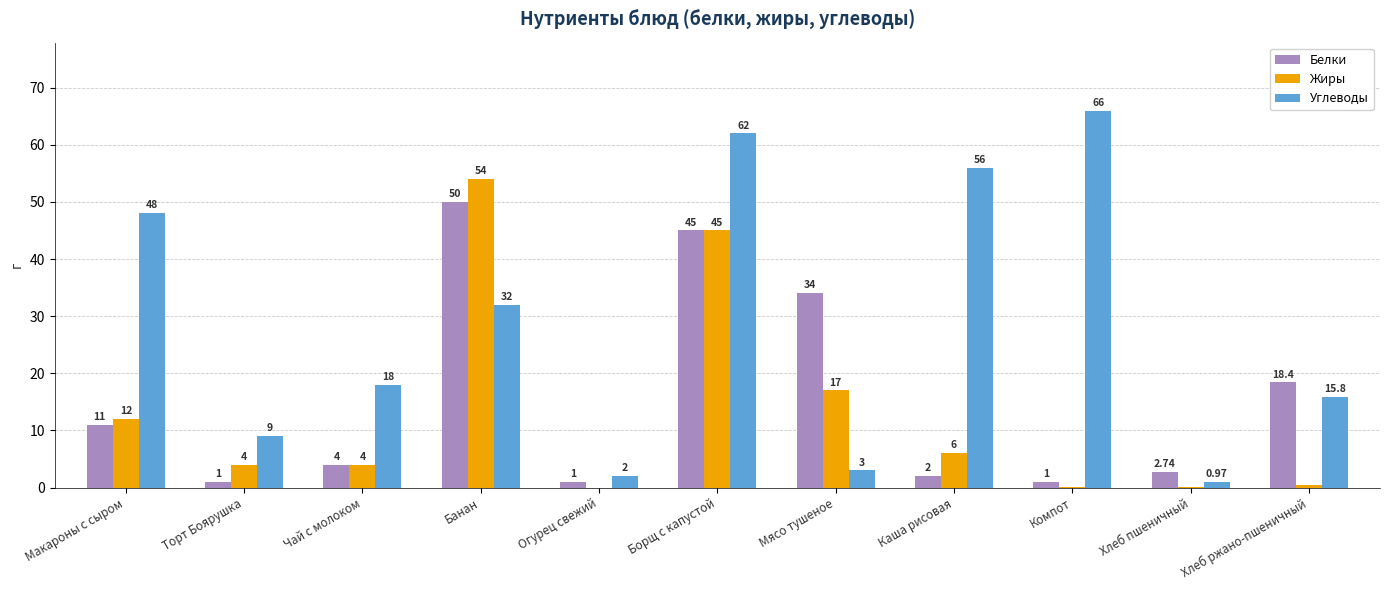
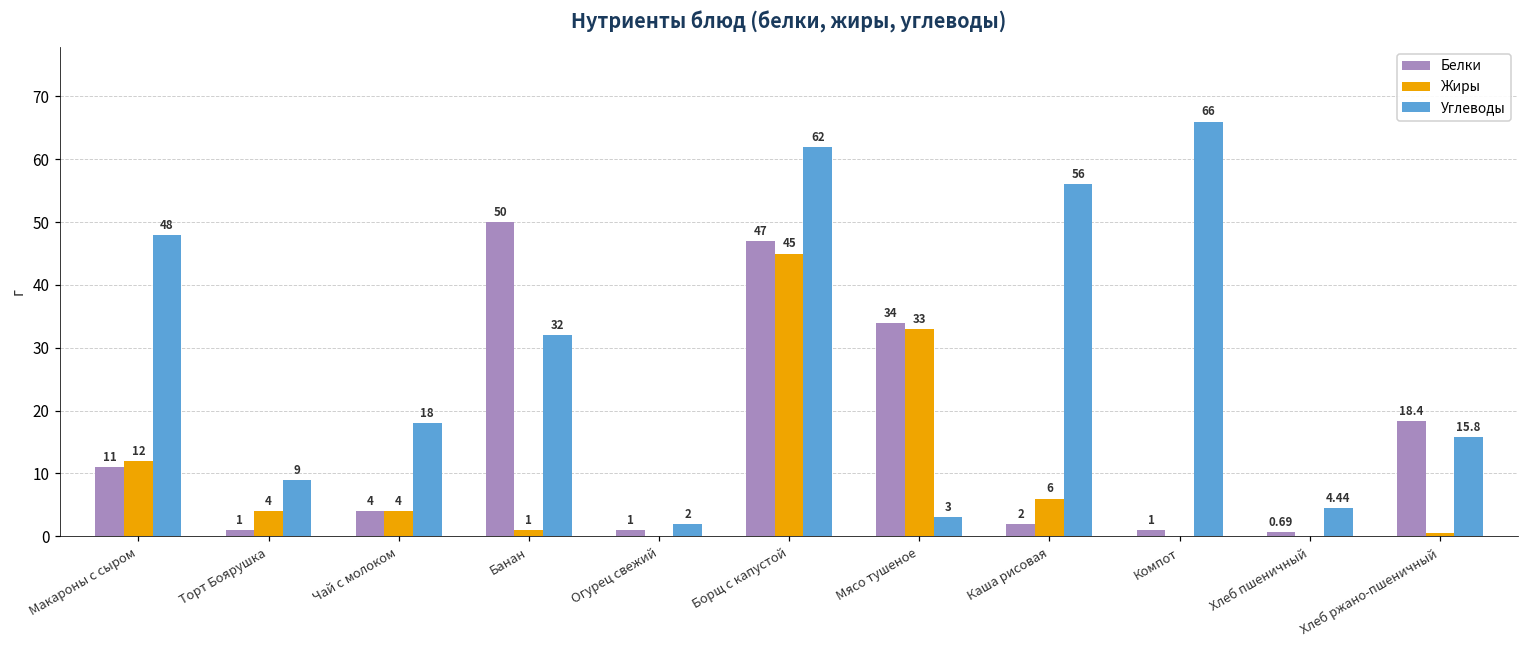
Жиры, Банан: 54 -> 1
Белки, Борщ с капустой: 45 -> 47
Жиры, Мясо тушеное: 17 -> 33
Белки, Хлеб пшеничный: 2.74 -> 0.69
Углеводы, Хлеб пшеничный: 0.97 -> 4.44
